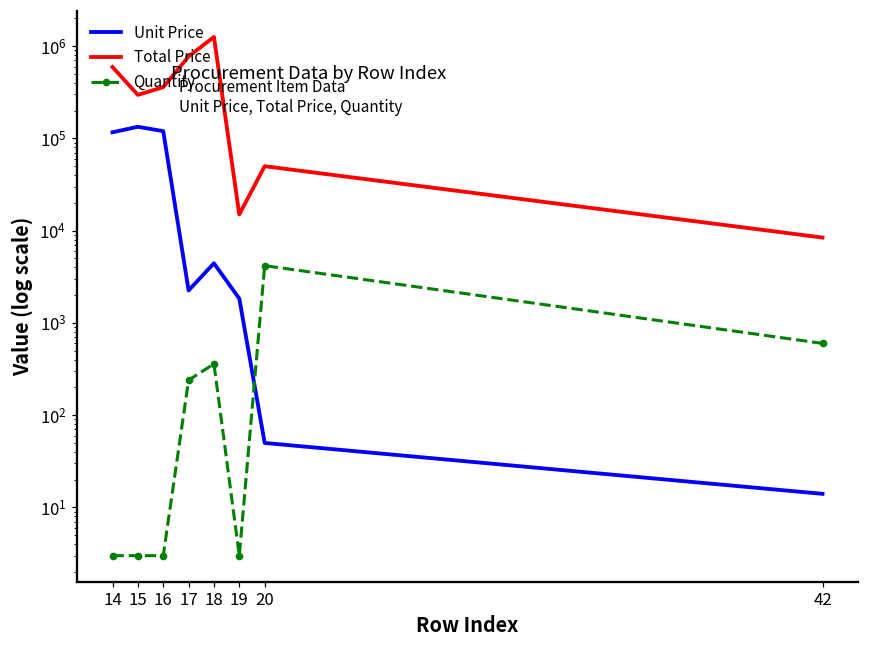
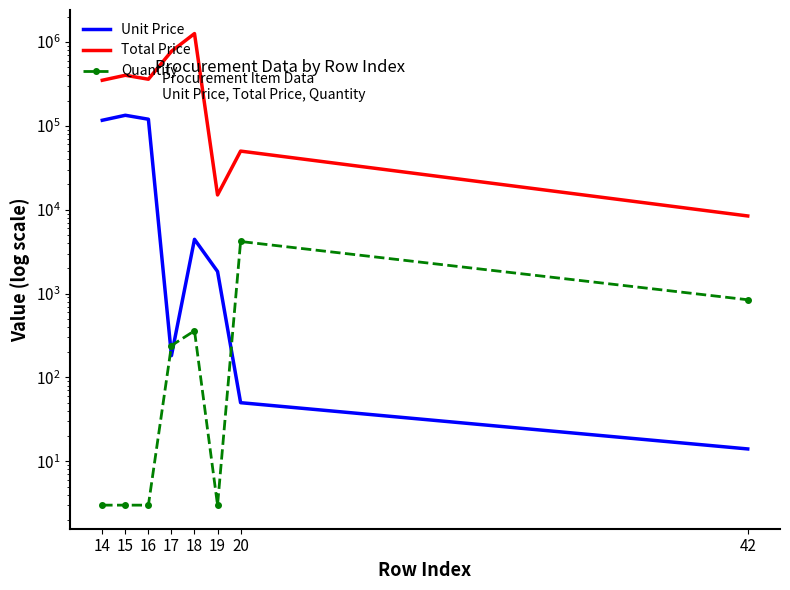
Total Price, 14: 600000 -> 350000
Total Price, 15: 300000 -> 400000
Unit Price, 17: 2300 -> 180
Quantity, 42: 600 -> 800
